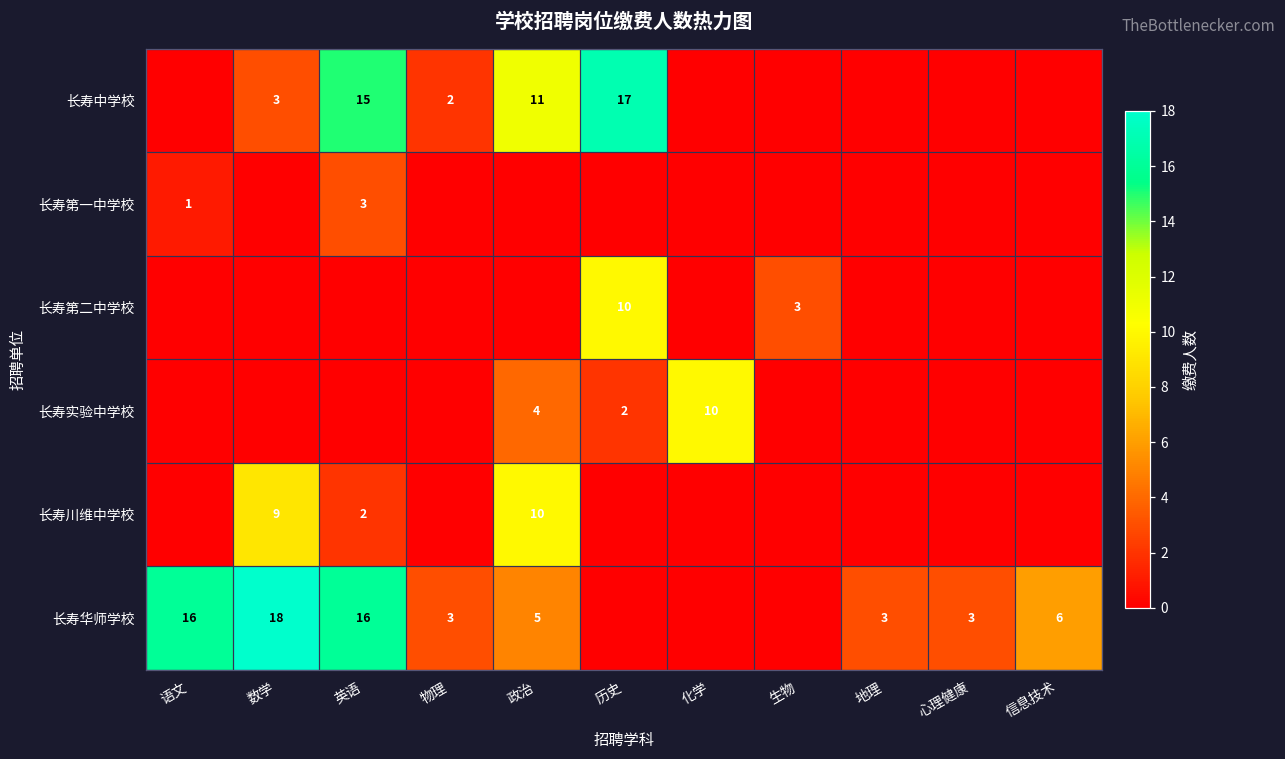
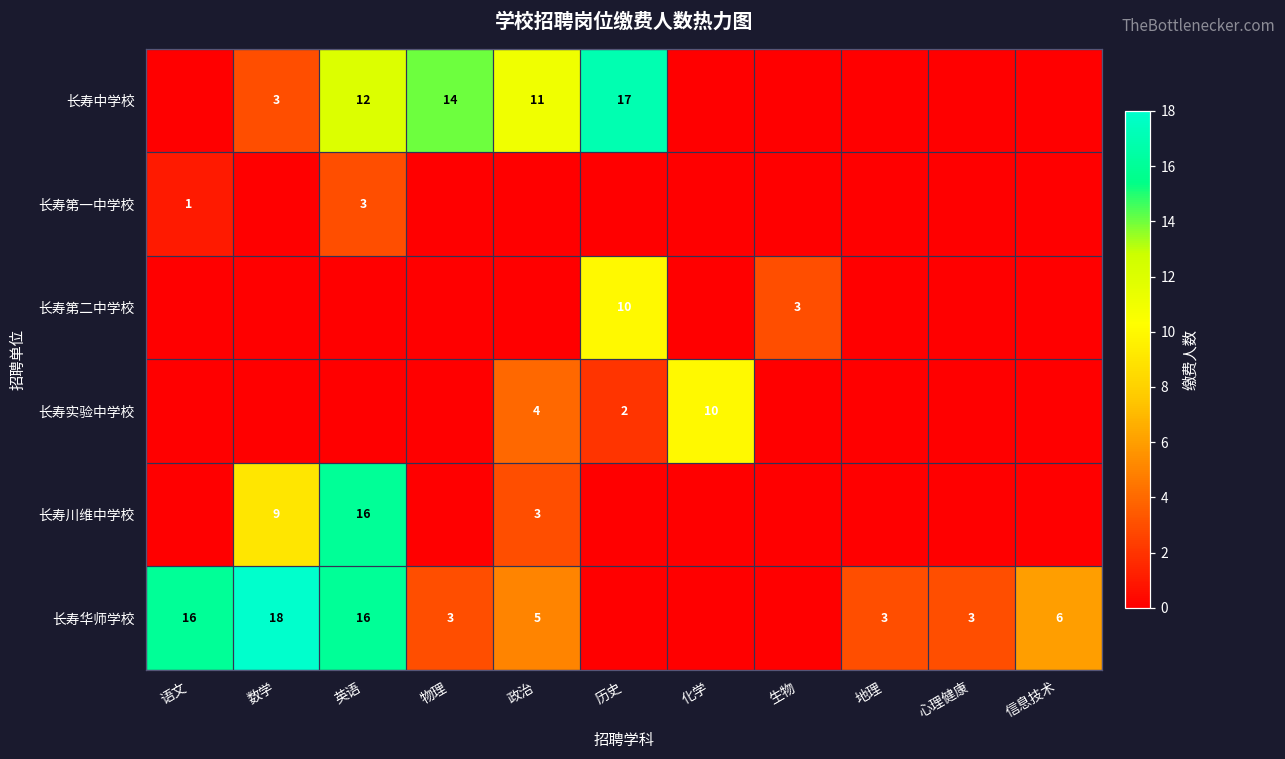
长寿中学校, 英语: 15 -> 12
长寿中学校, 物理: 2 -> 14
长寿川维中学校, 英语: 2 -> 16
长寿川维中学校, 政治: 10 -> 3
